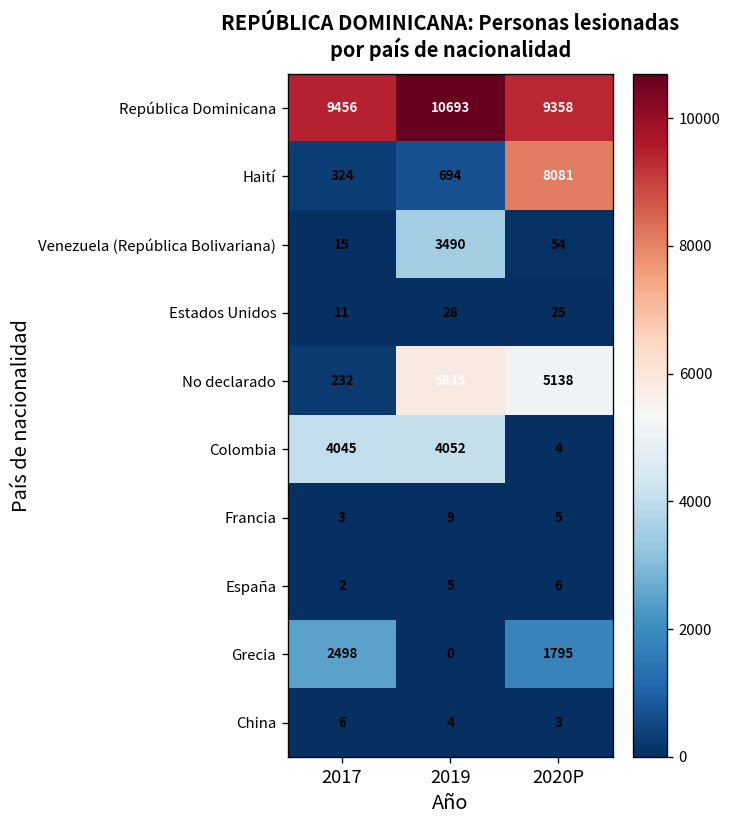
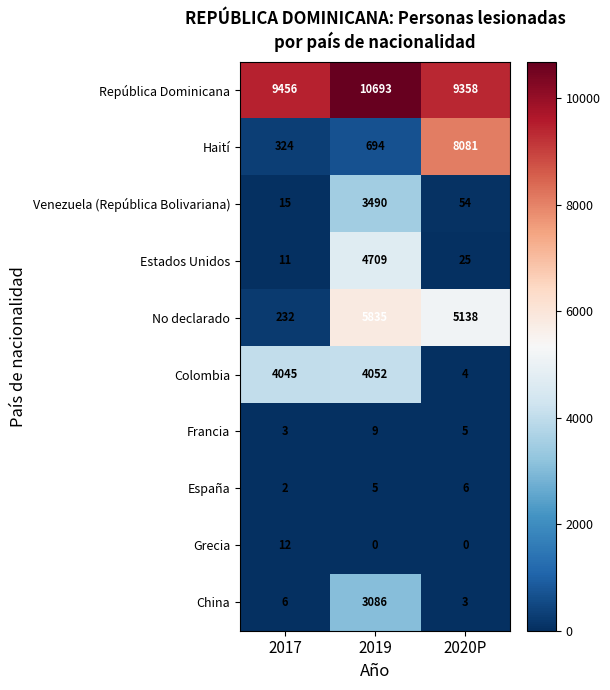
Estados Unidos, 2019: 28 -> 4709
Grecia, 2017: 2498 -> 12
Grecia, 2020P: 1795 -> 0
China, 2019: 4 -> 3086
